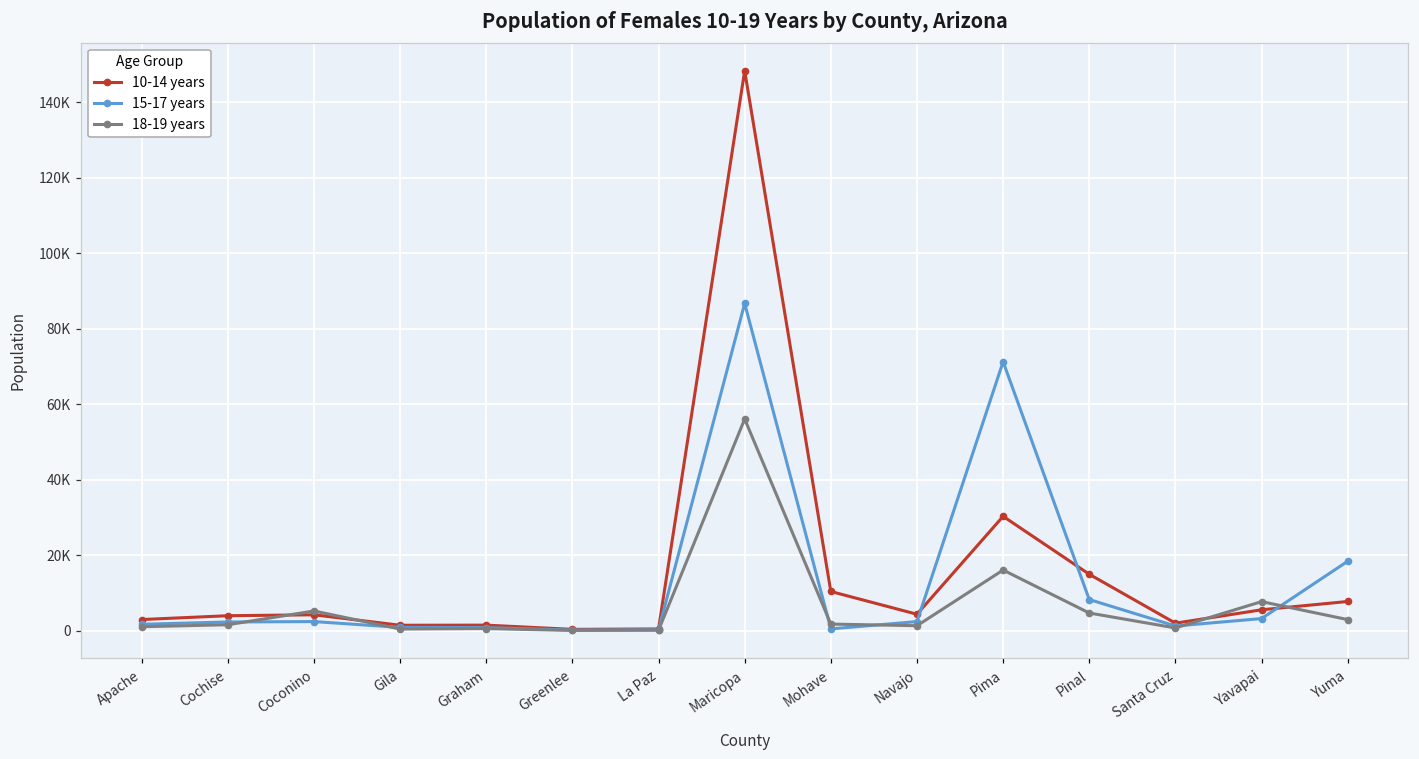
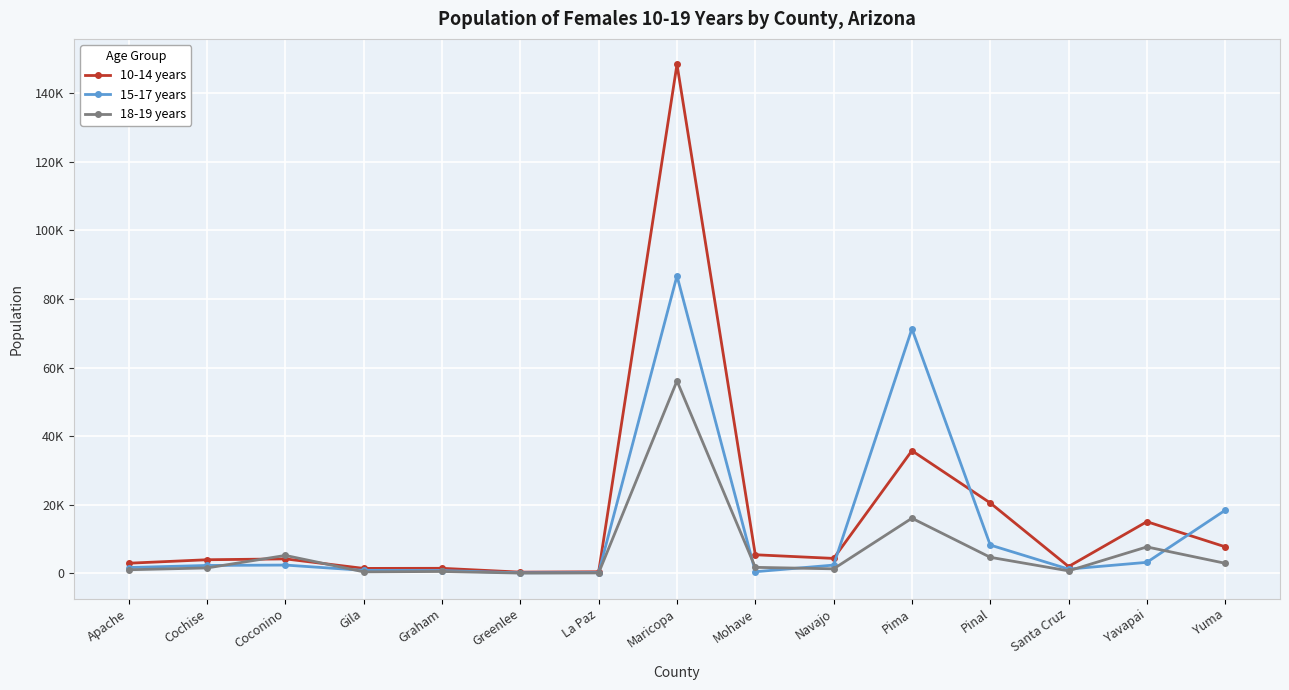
10-14 years, Mohave: 10000 -> 5000
10-14 years, Pima: 30000 -> 36000
10-14 years, Pinal: 15000 -> 21000
10-14 years, Yavapai: 6000 -> 15000
